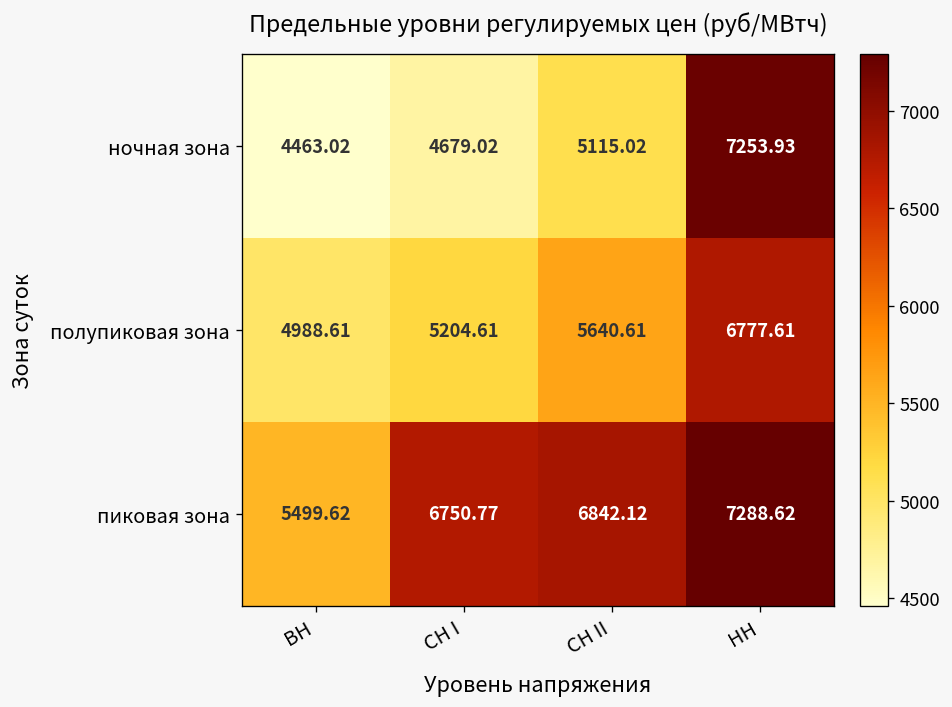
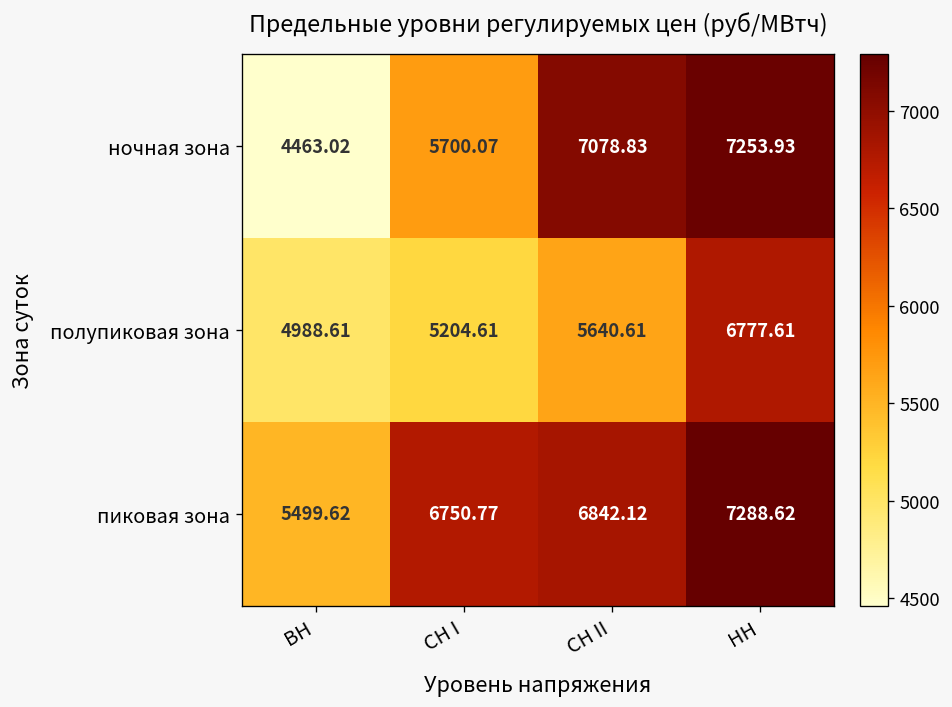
ночная зона, СН I: 4679.02 -> 5700.07
ночная зона, СН II: 5115.02 -> 7078.83
